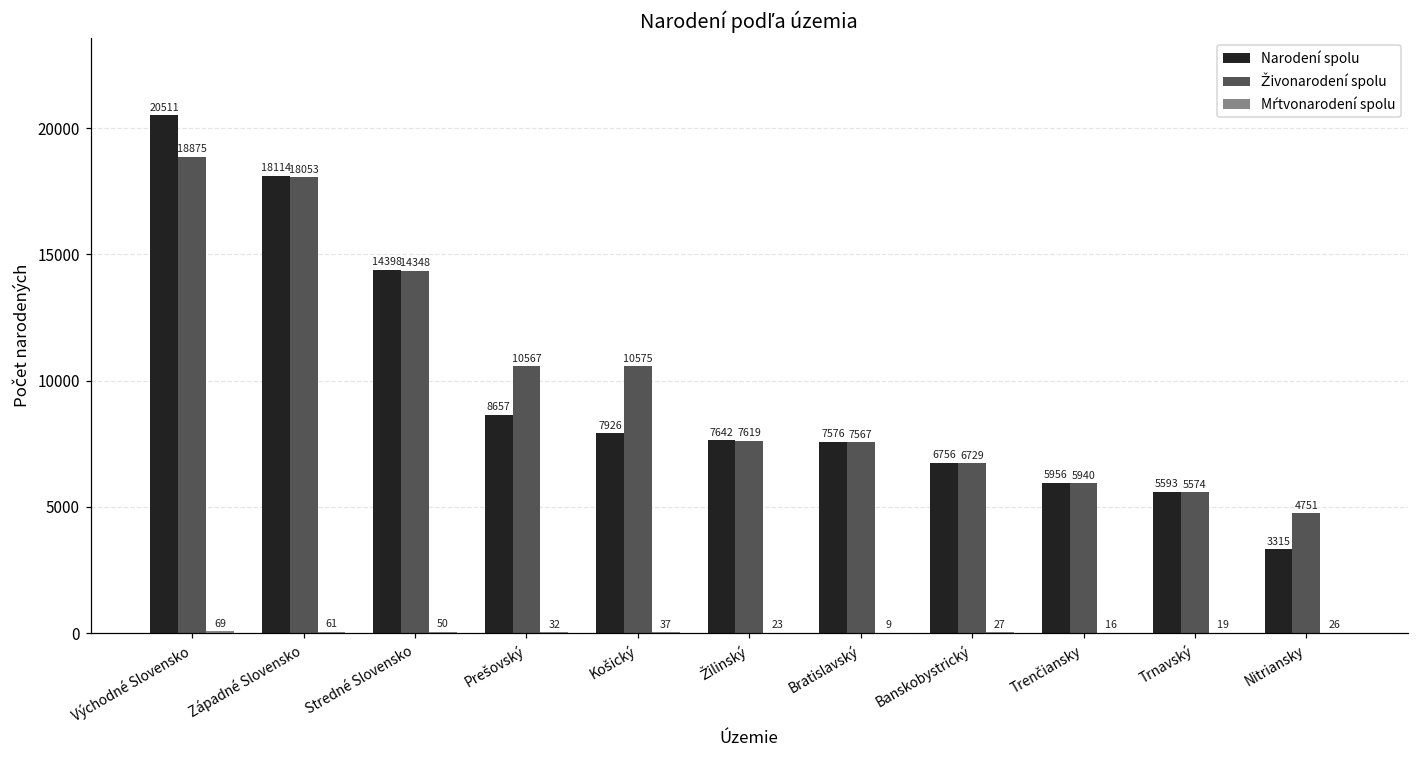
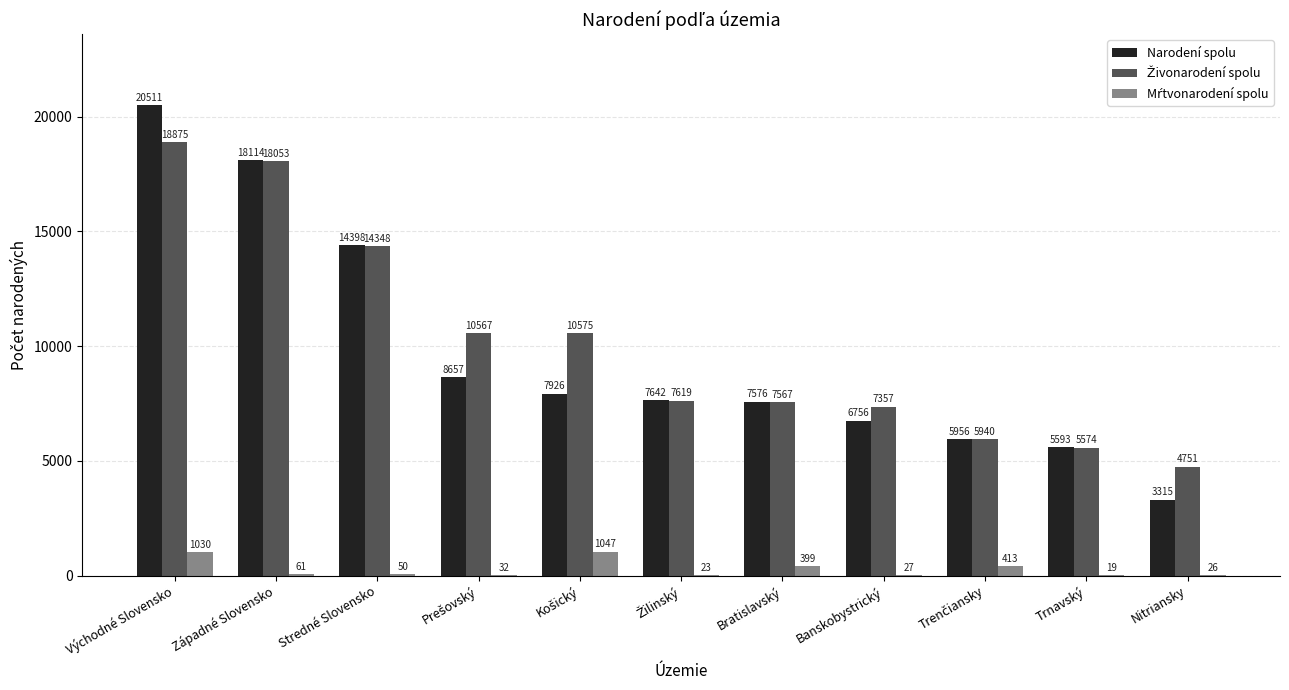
Mŕtvonarodení spolu, Východné Slovensko: 69 -> 1030
Mŕtvonarodení spolu, Košický: 37 -> 1047
Mŕtvonarodení spolu, Bratislavský: 9 -> 399
Živonarodení spolu, Banskobystrický: 6729 -> 7357
Mŕtvonarodení spolu, Trenčiansky: 16 -> 413
